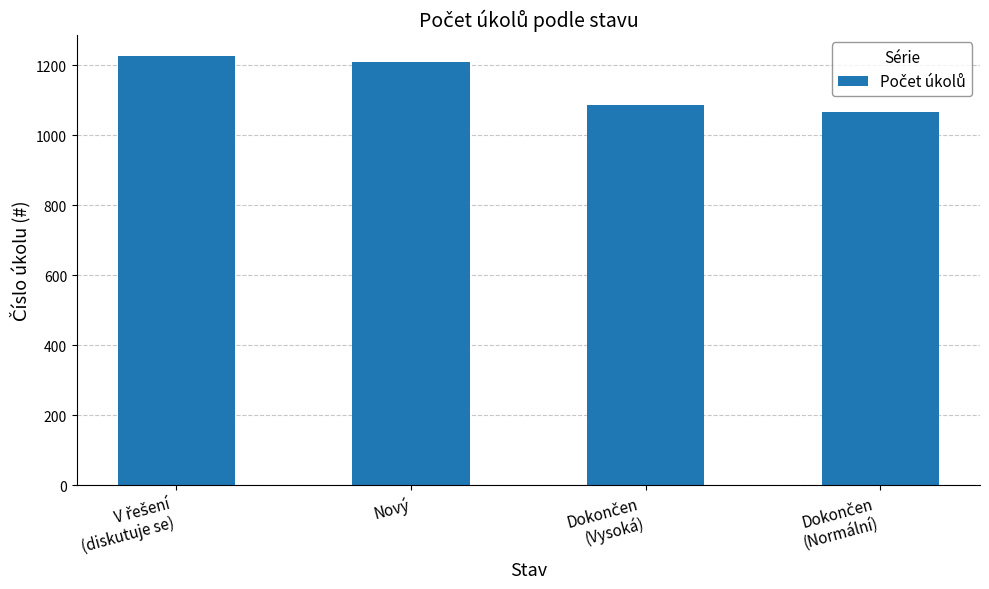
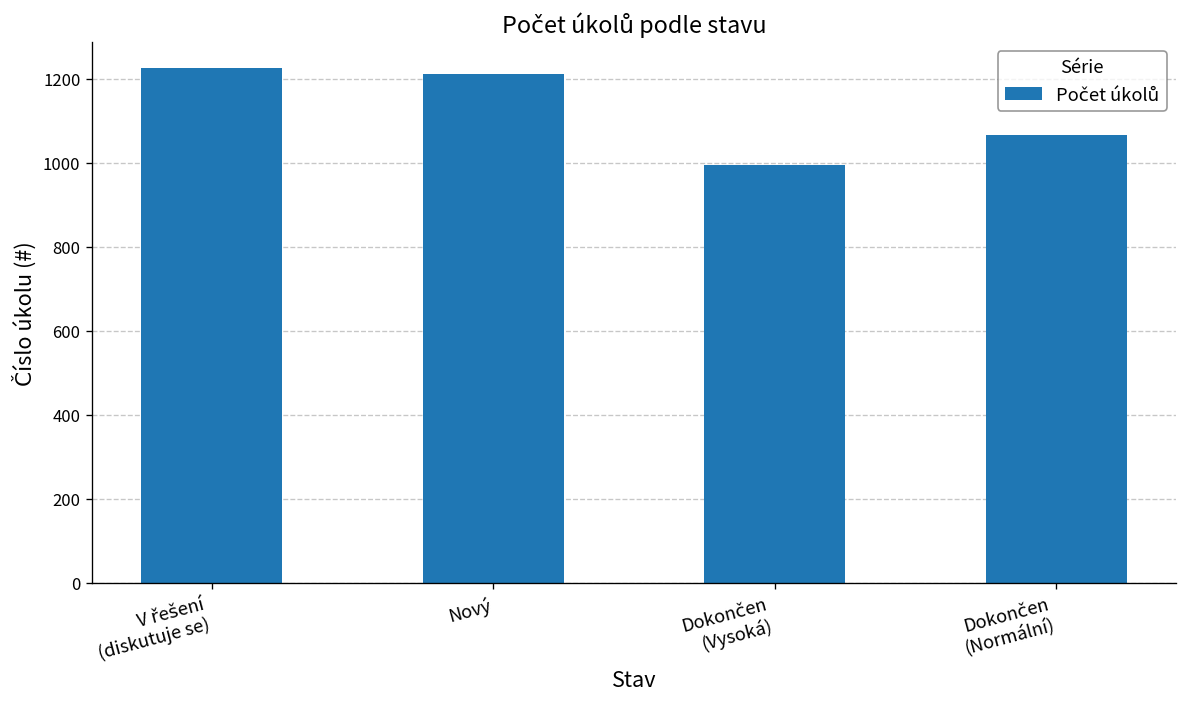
Dokončen (Vysoká): 1090 -> 1000
